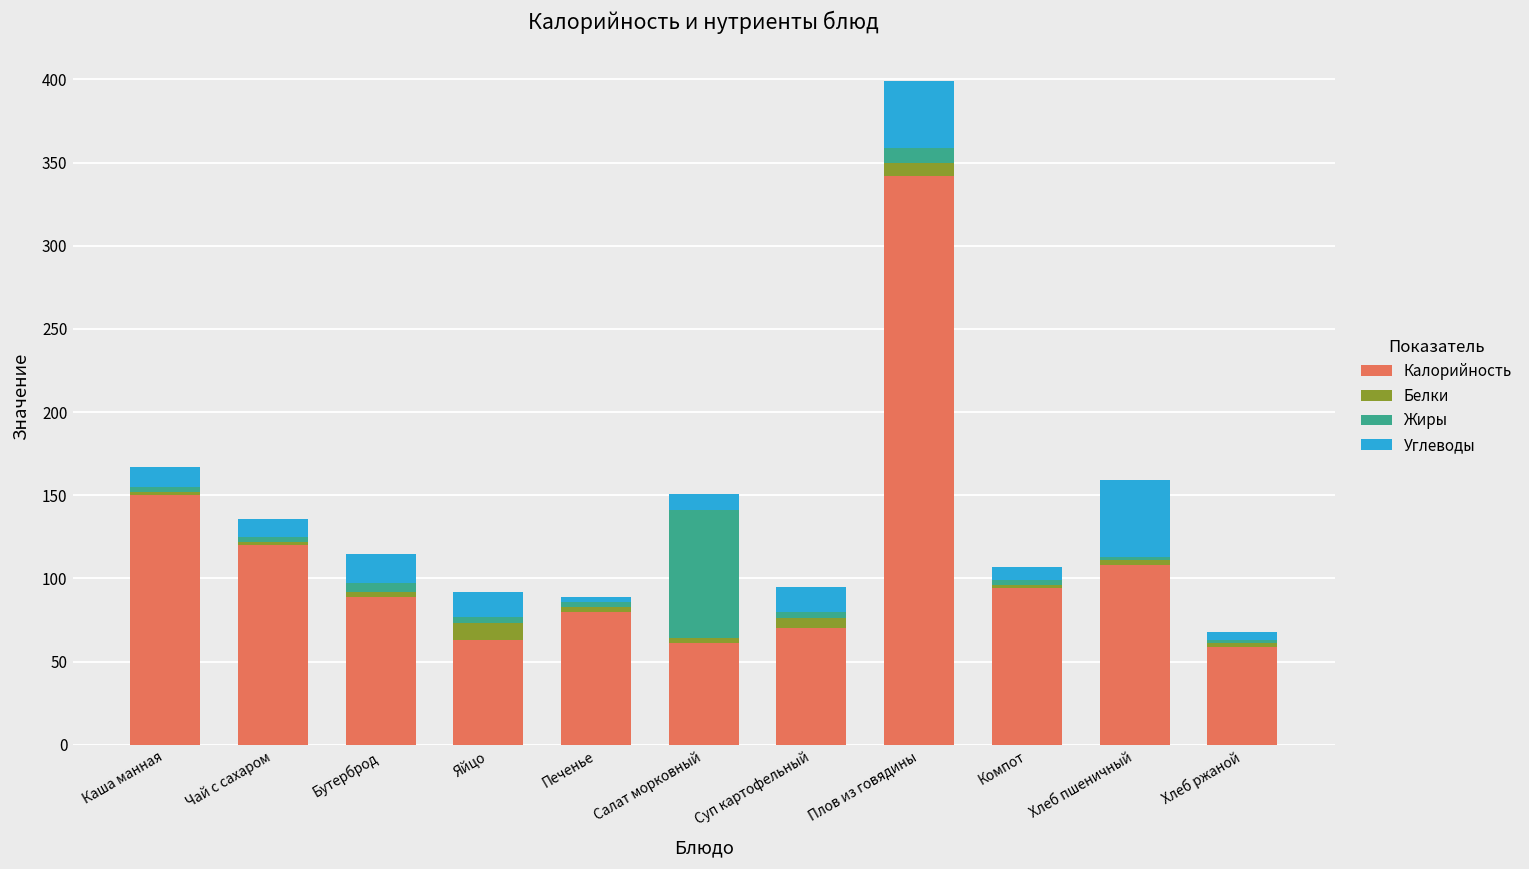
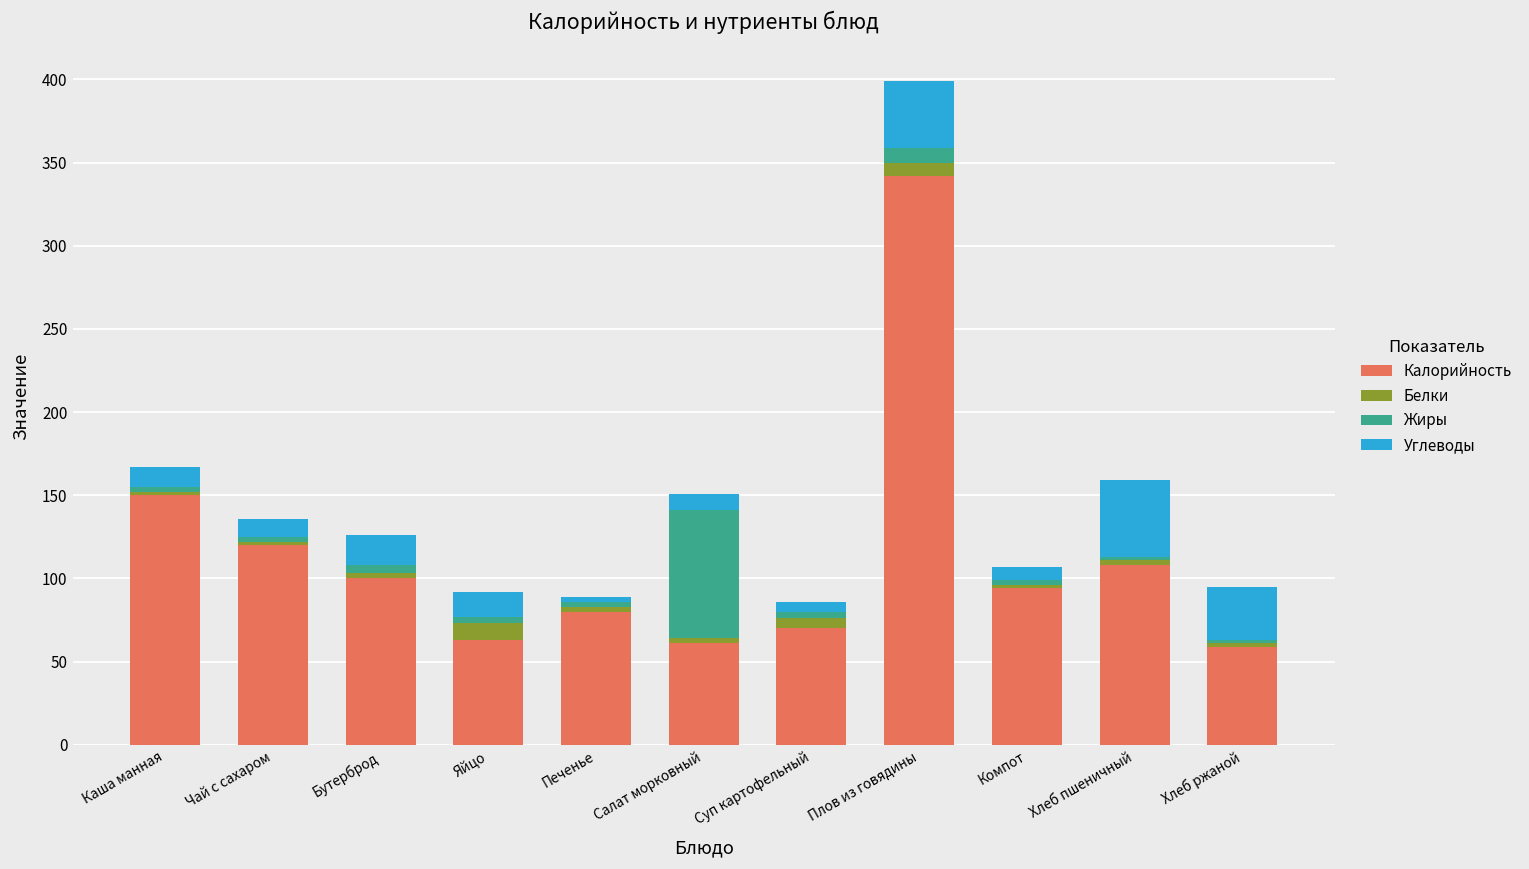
Калорийность, Бутерброд: 89 -> 100
Углеводы, Суп картофельный: 15 -> 6
Углеводы, Хлеб ржаной: 5 -> 32
